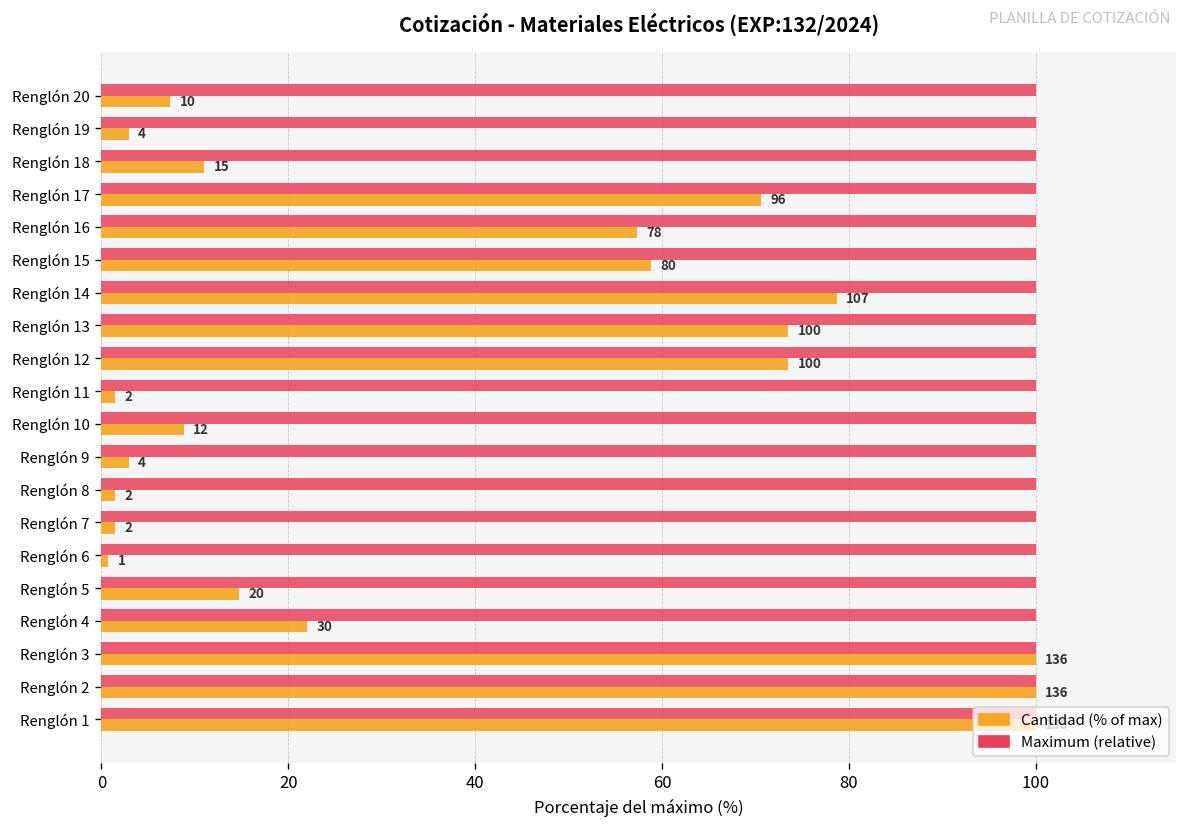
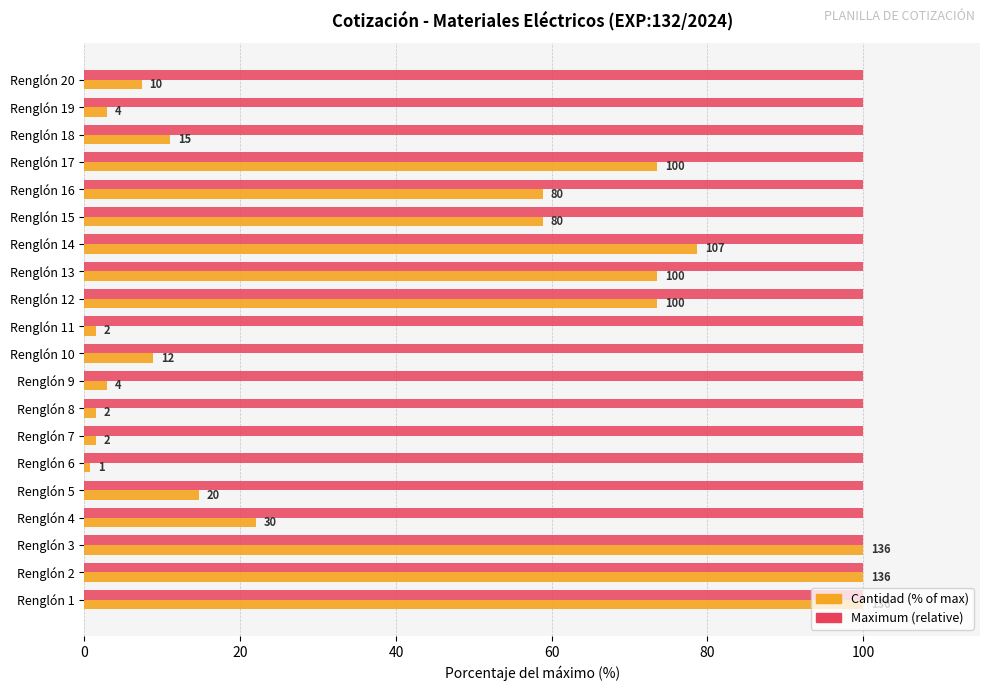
Cantidad (% of max), Renglón 17: 96 -> 100
Cantidad (% of max), Renglón 16: 78 -> 80
